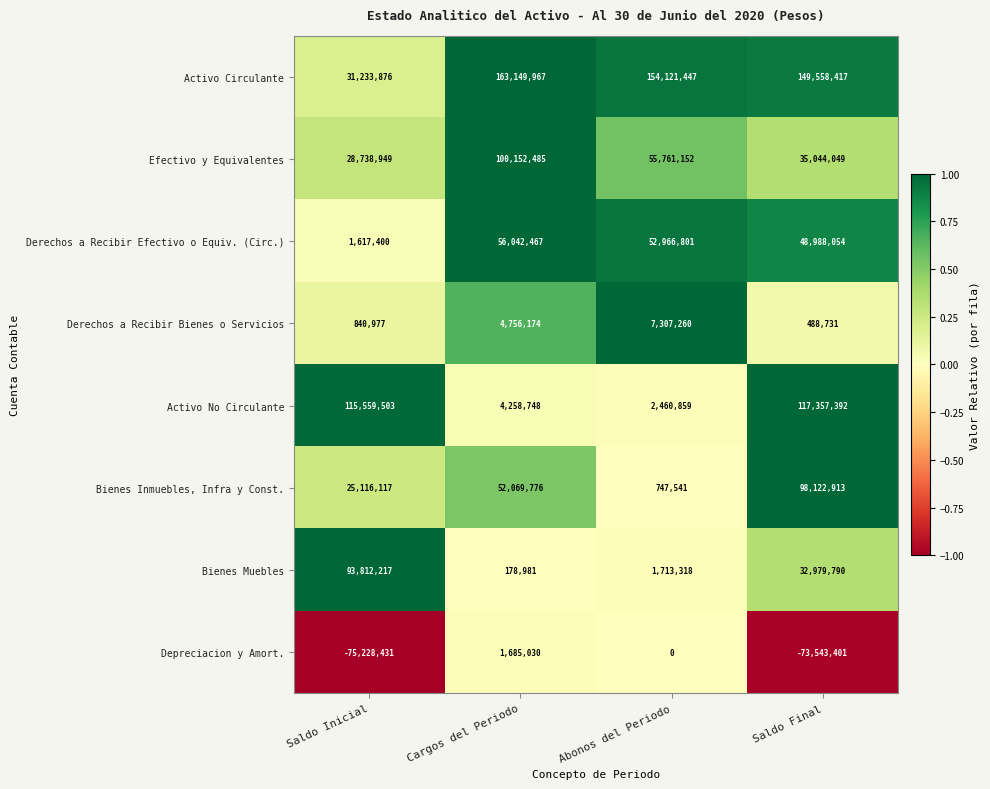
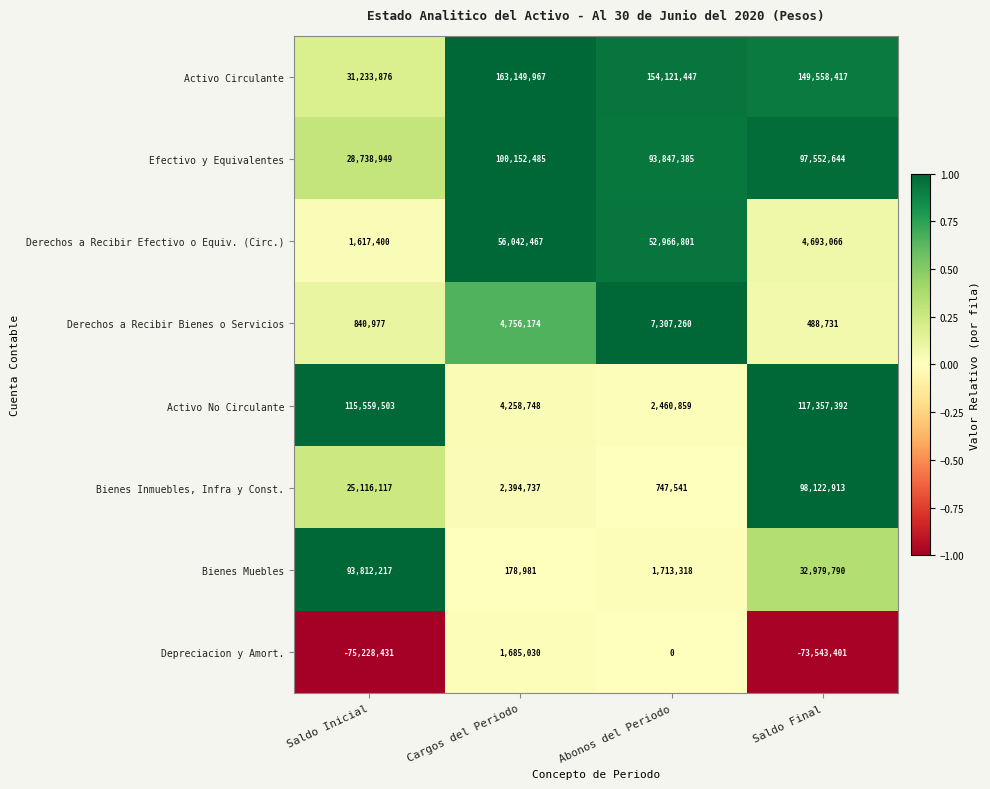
Efectivo y Equivalentes, Abonos del Periodo: 55,761,152 -> 93,847,385
Efectivo y Equivalentes, Saldo Final: 35,044,049 -> 97,552,644
Derechos a Recibir Efectivo o Equiv. (Circ.), Saldo Final: 48,988,054 -> 4,693,066
Bienes Inmuebles, Infra y Const., Cargos del Periodo: 52,069,776 -> 2,394,737
